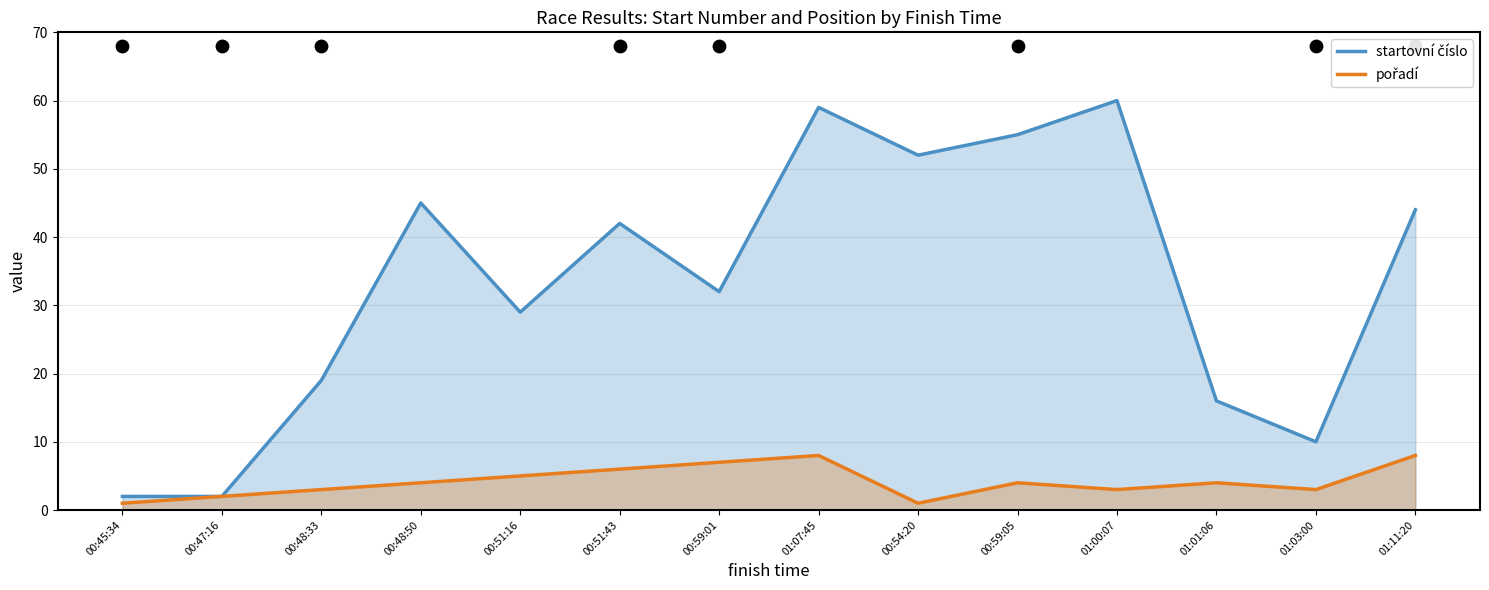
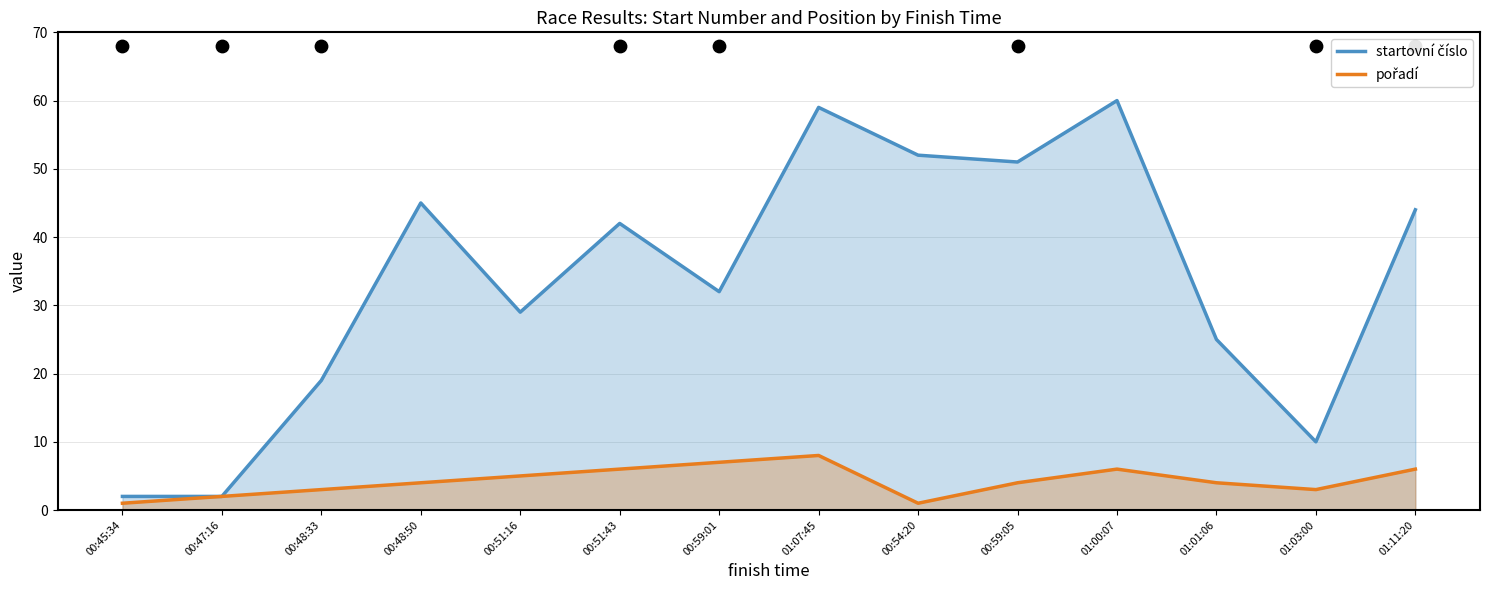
startovní číslo, 00:59:05: 55 -> 51
pořadí, 01:00:07: 3 -> 6
startovní číslo, 01:01:06: 16 -> 25
pořadí, 01:11:20: 8 -> 6
